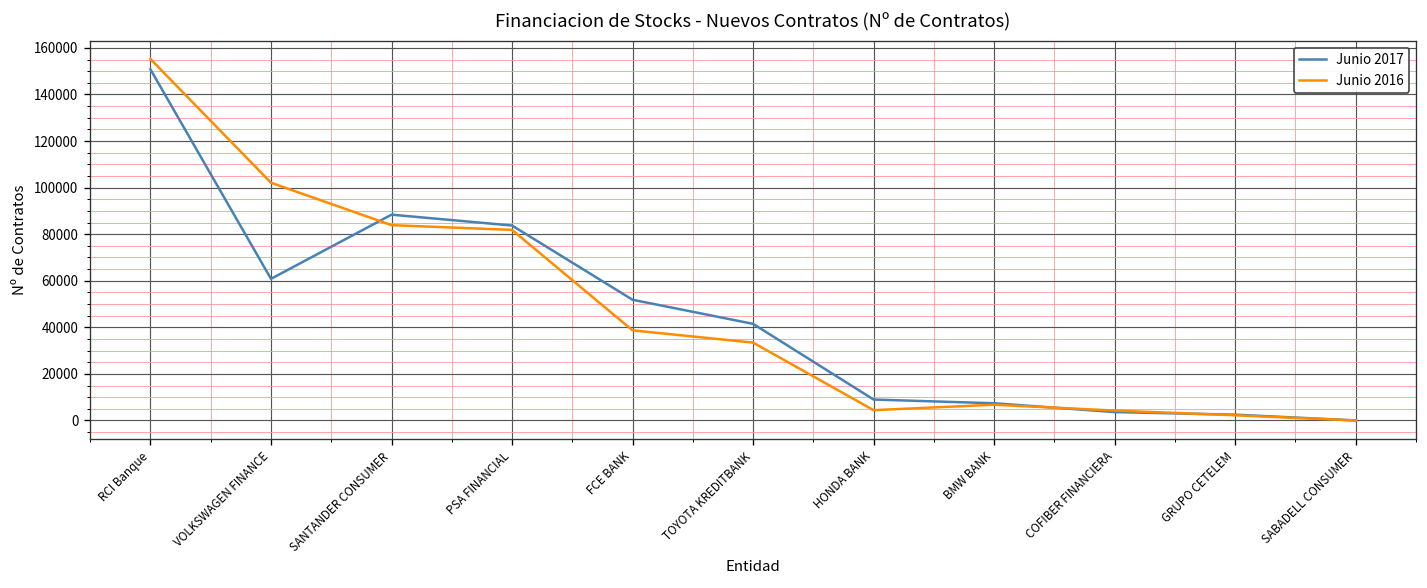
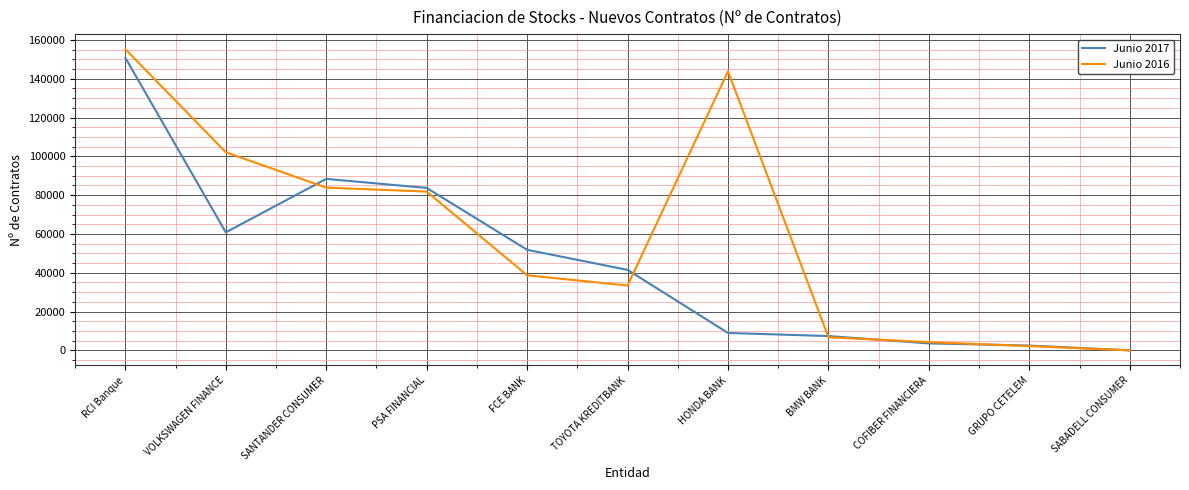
Junio 2016, HONDA BANK: 4000 -> 144000
